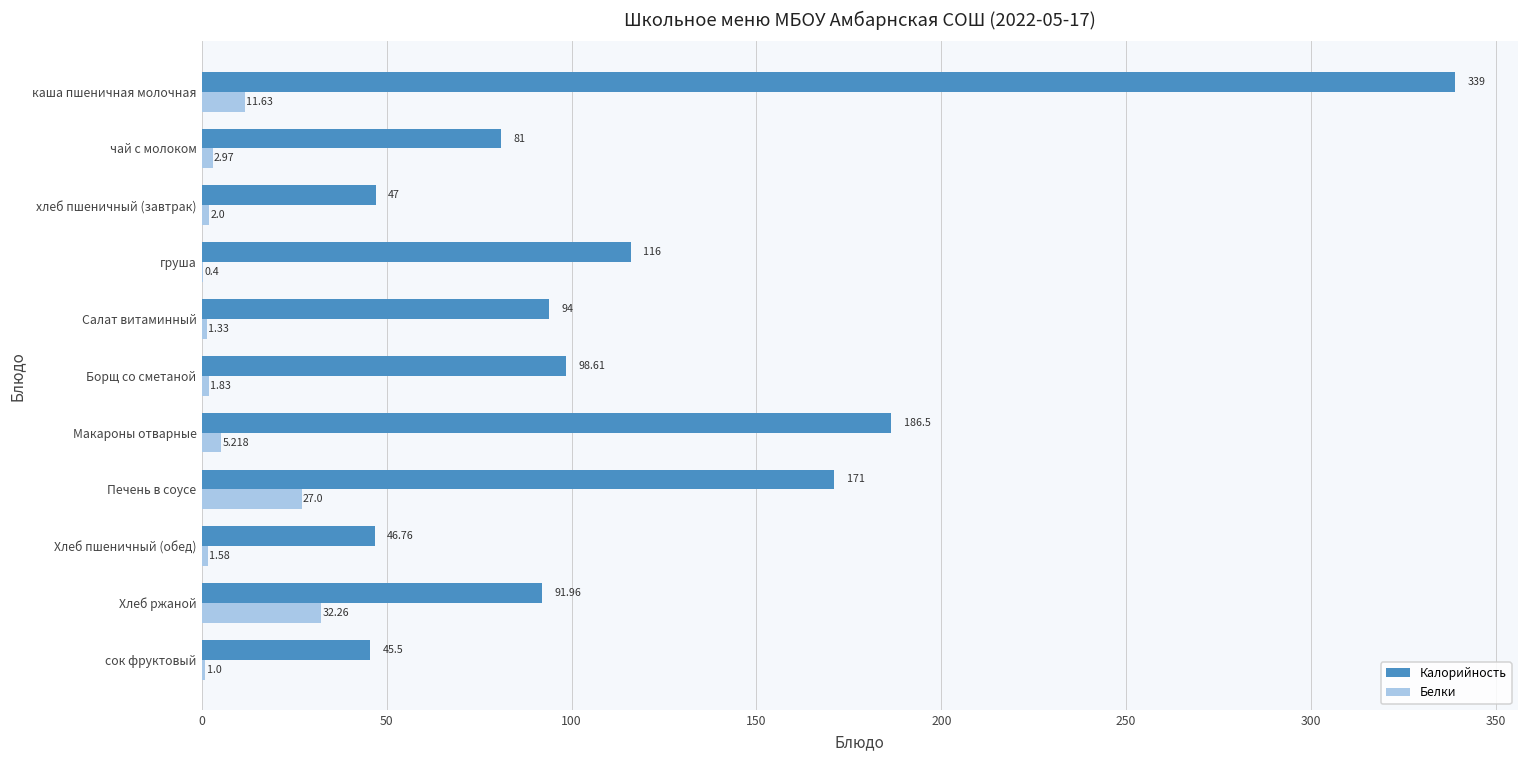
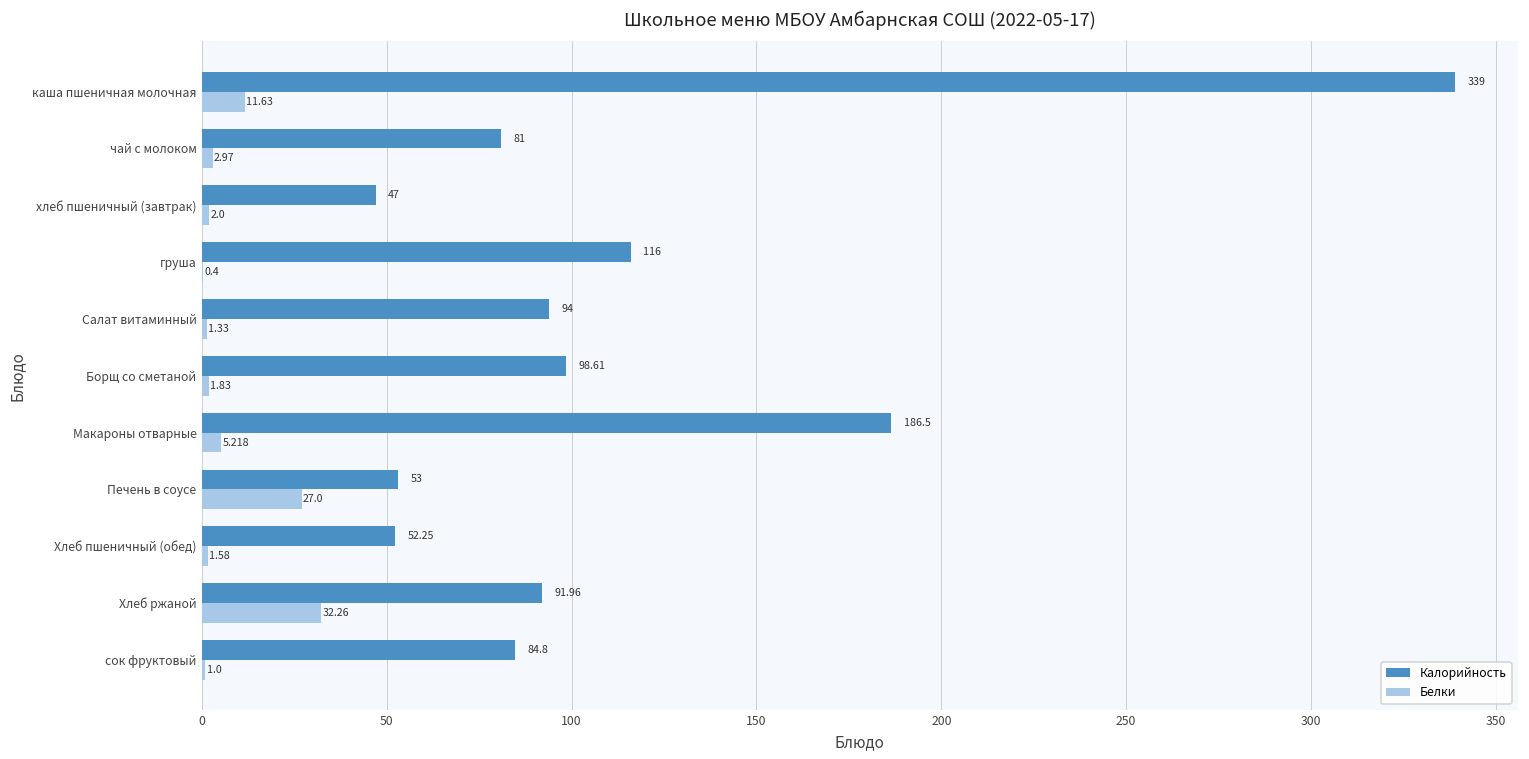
Калорийность, Печень в соусе: 171 -> 53
Калорийность, Хлеб пшеничный (обед): 46.76 -> 52.25
Калорийность, сок фруктовый: 45.5 -> 84.8
